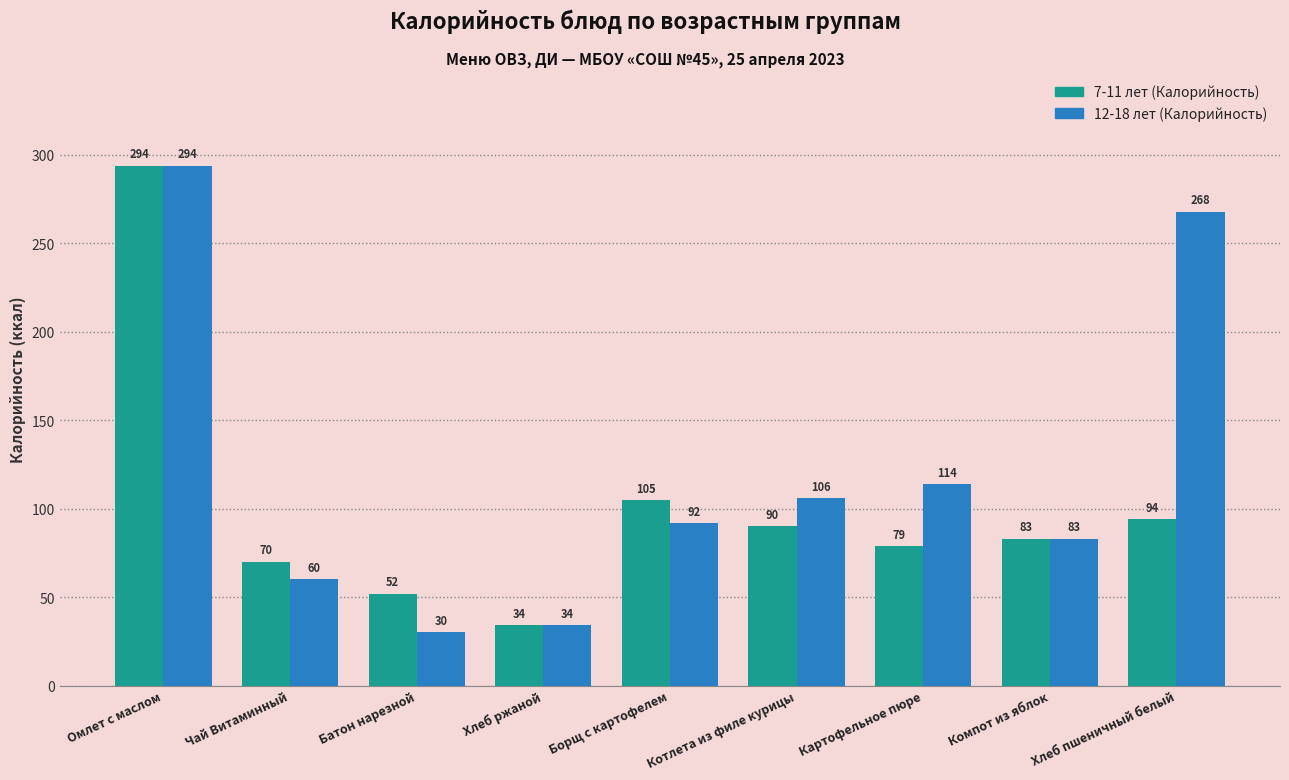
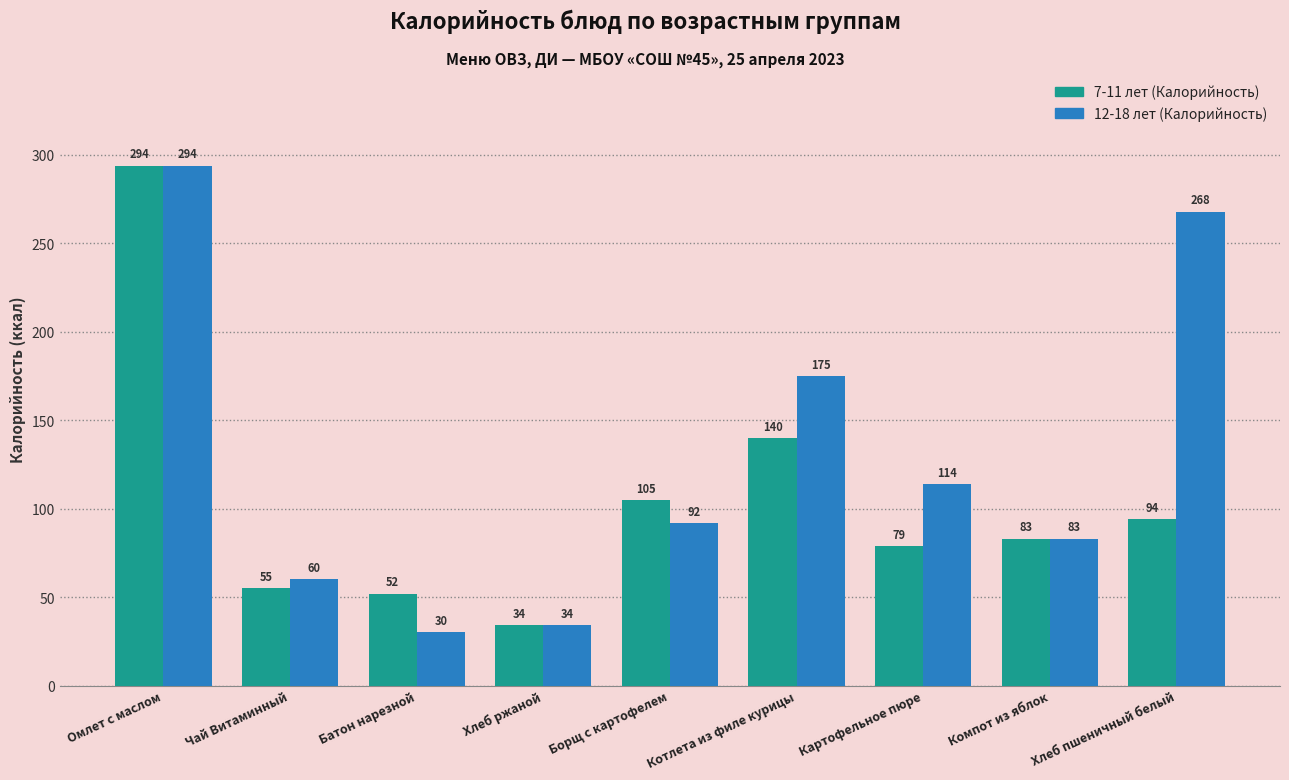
7-11 лет (Калорийность), Чай Витаминный: 70 -> 55
7-11 лет (Калорийность), Котлета из филе курицы: 90 -> 140
12-18 лет (Калорийность), Котлета из филе курицы: 106 -> 175
